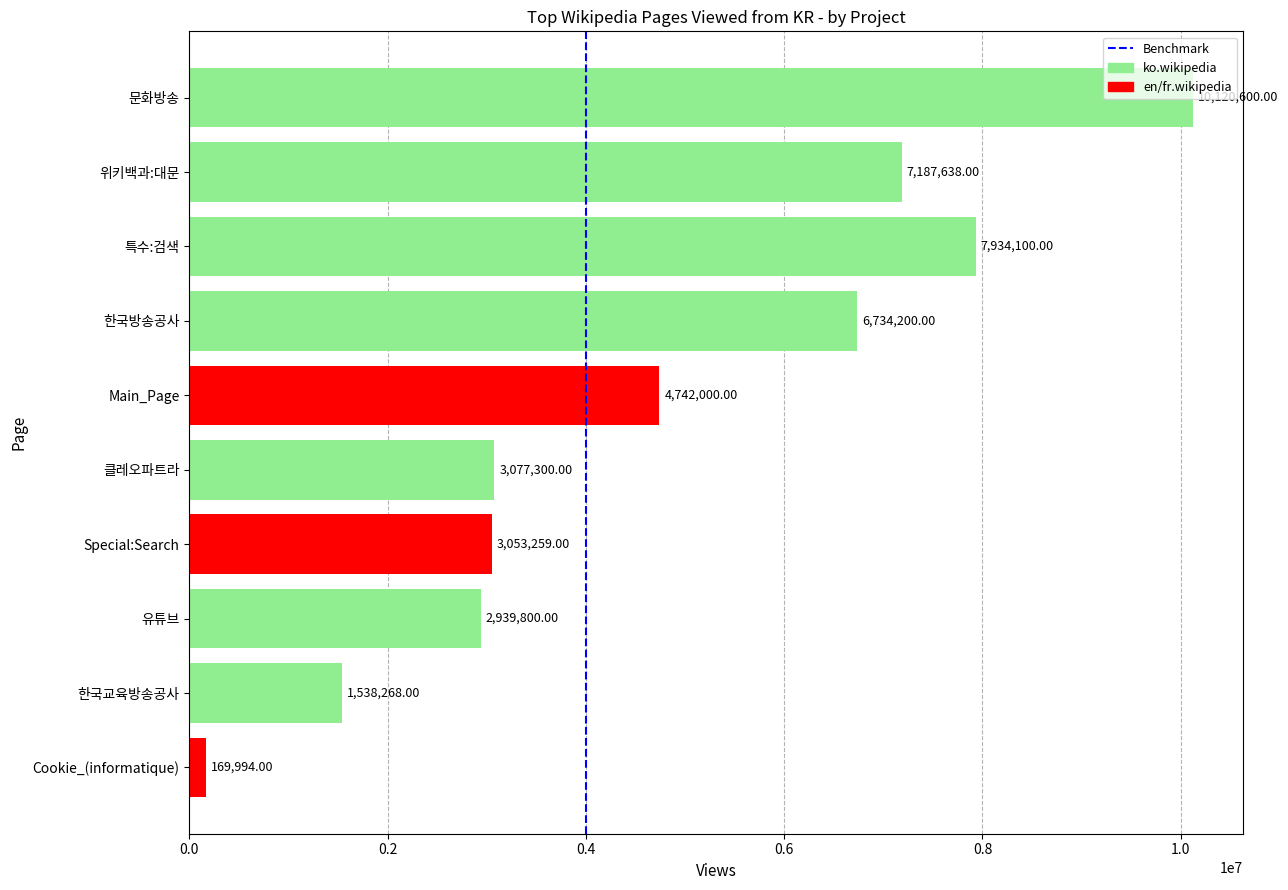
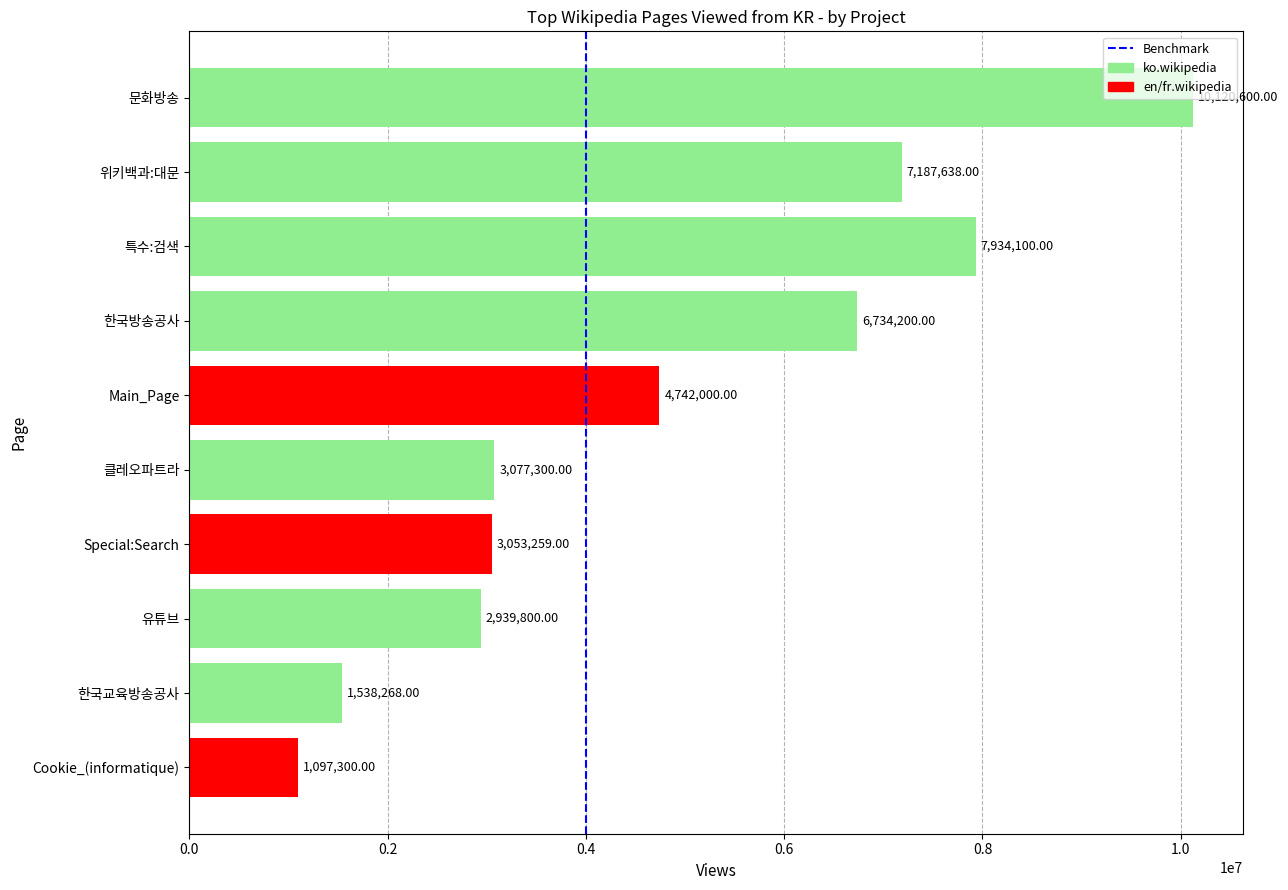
Cookie_(informatique): 169,994.00 -> 1,097,300.00
